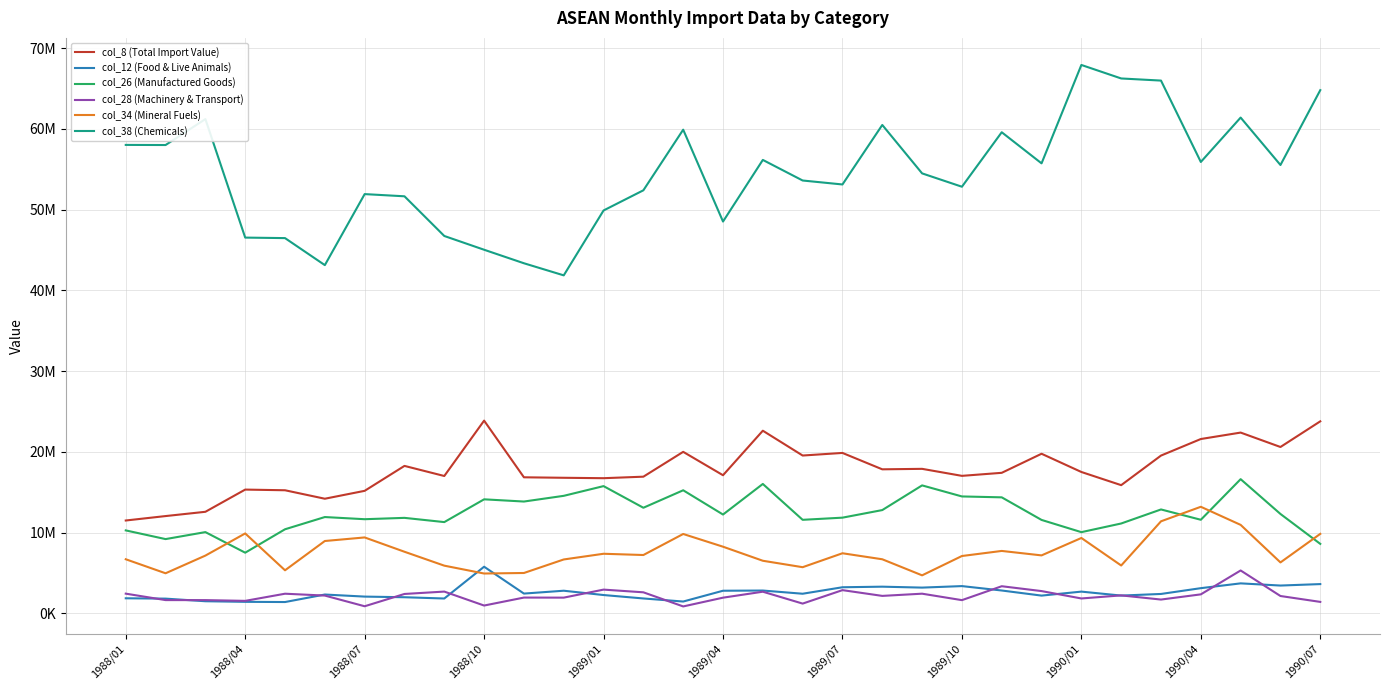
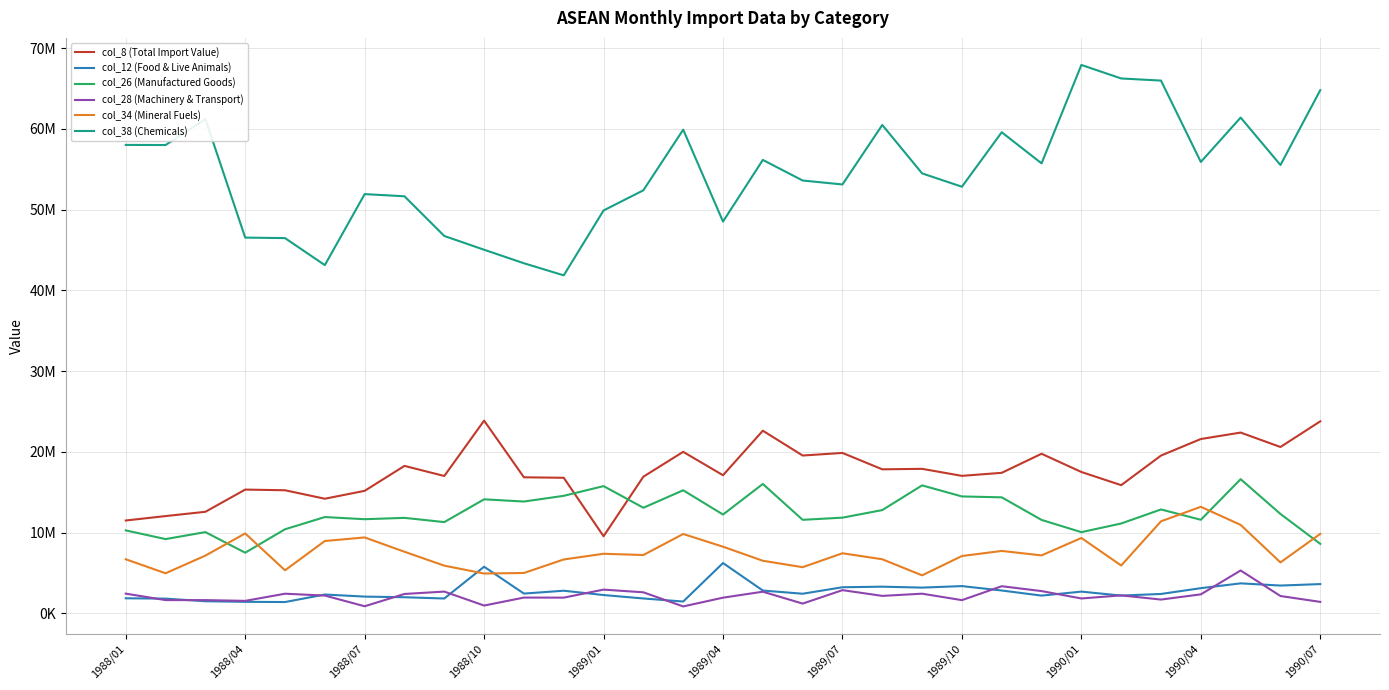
col_8 (Total Import Value), 1989/01: 17000000 -> 10000000
col_12 (Food & Live Animals), 1989/04: 3000000 -> 6000000
